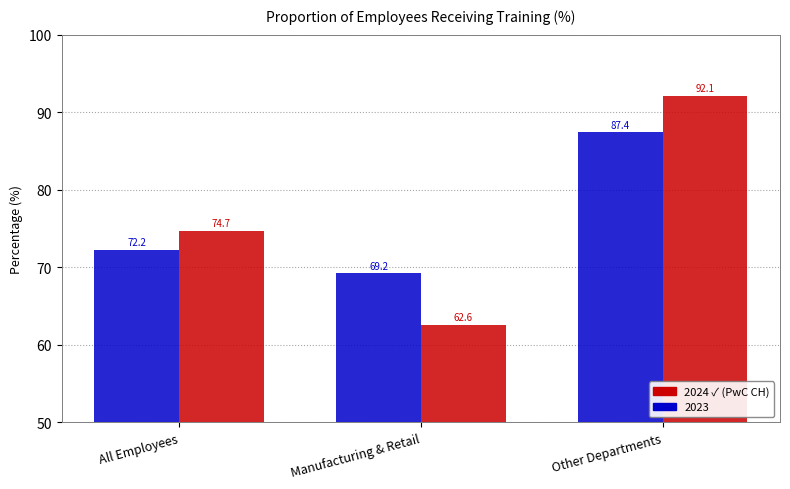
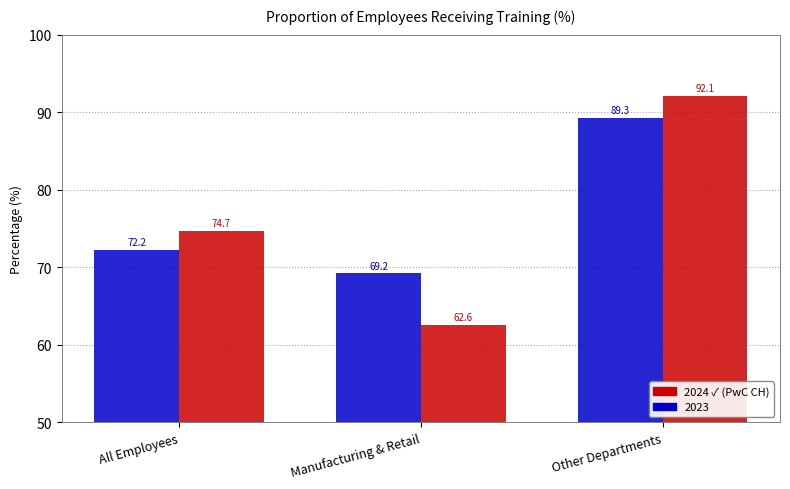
2023, Other Departments: 87.4 -> 89.3
